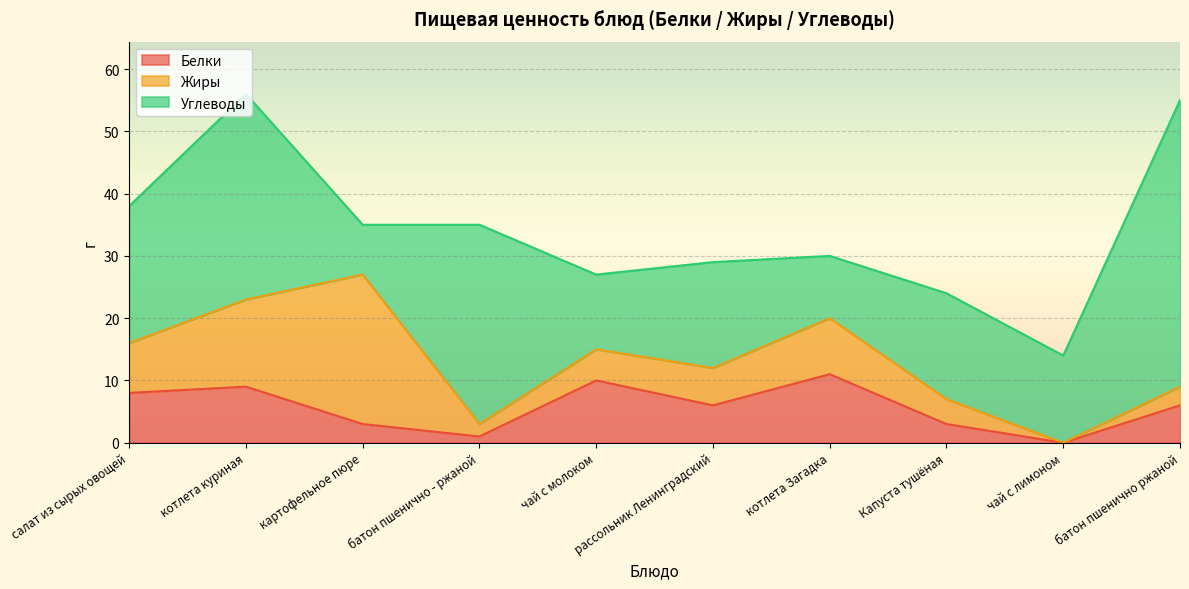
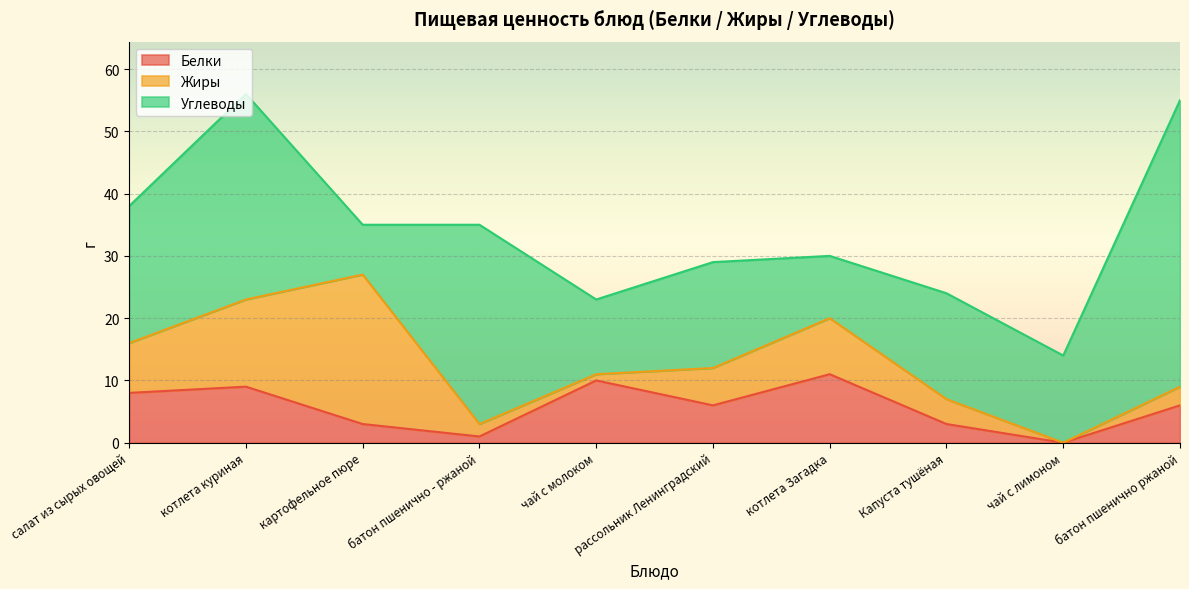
Жиры, чай с молоком: 5 -> 1
